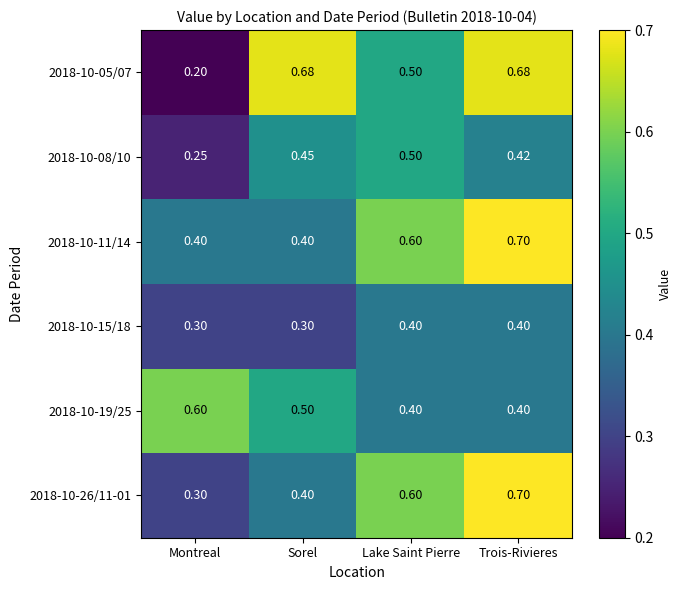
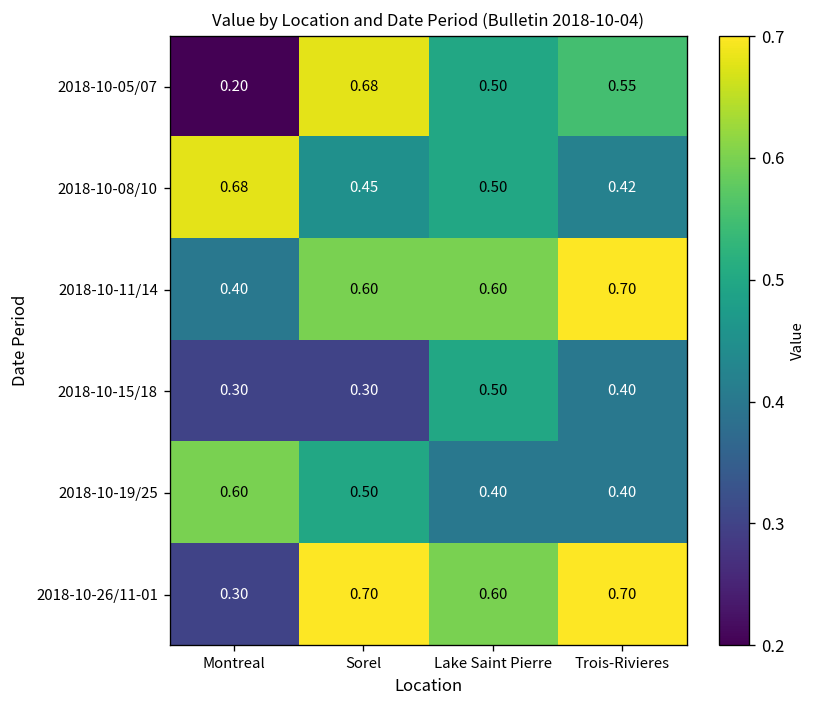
2018-10-05/07, Trois-Rivieres: 0.68 -> 0.55
2018-10-08/10, Montreal: 0.25 -> 0.68
2018-10-11/14, Sorel: 0.40 -> 0.60
2018-10-15/18, Lake Saint Pierre: 0.40 -> 0.50
2018-10-26/11-01, Sorel: 0.40 -> 0.70
